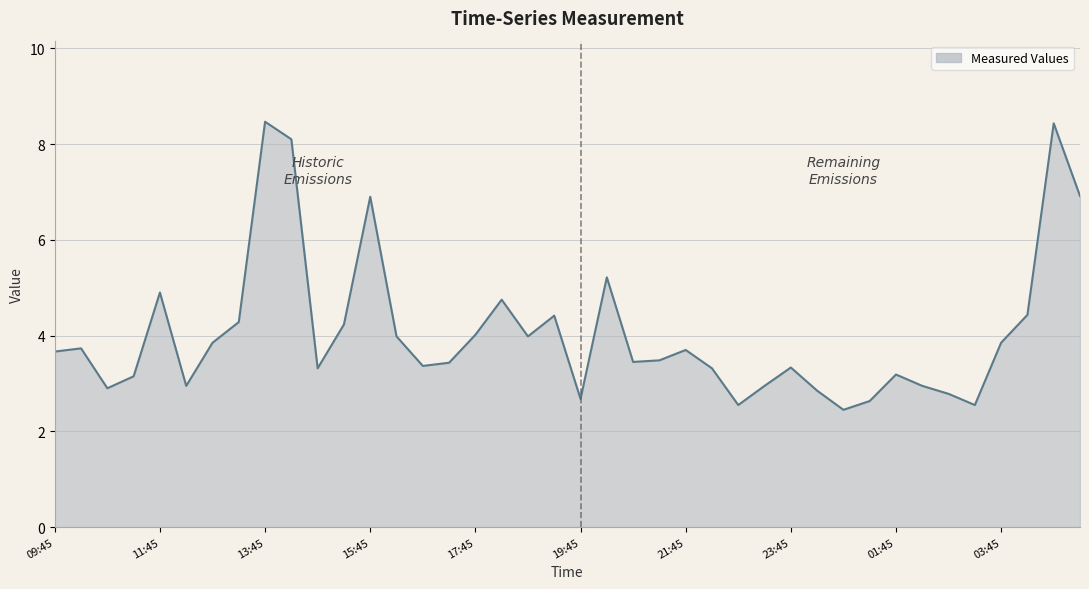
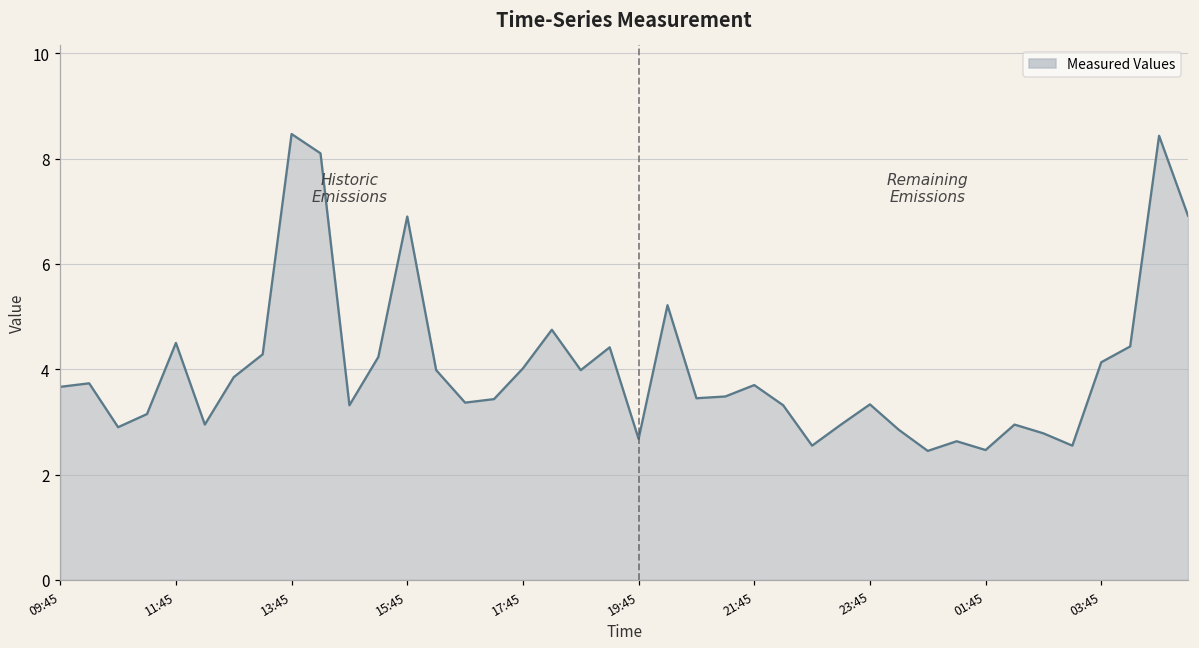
11:45: 4.9 -> 4.5
01:45: 3.2 -> 2.5
03:45: 3.9 -> 4.1
